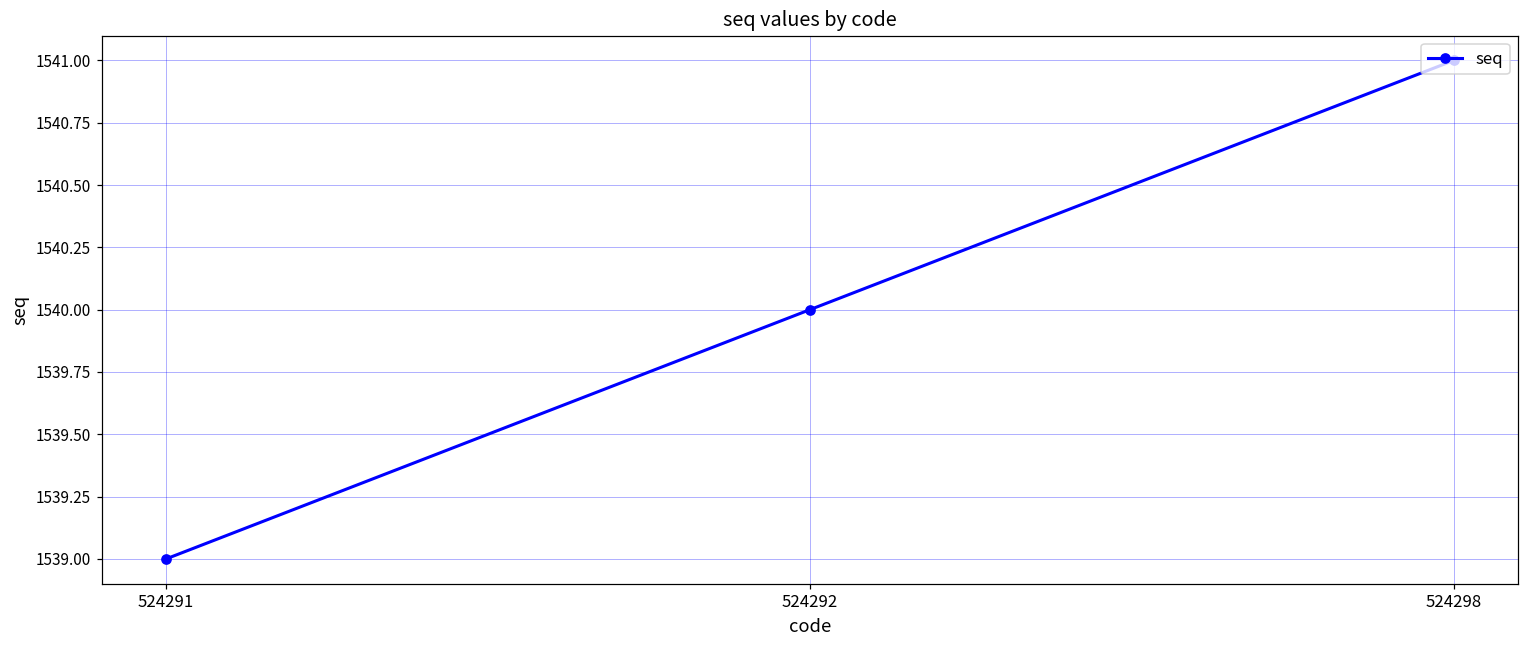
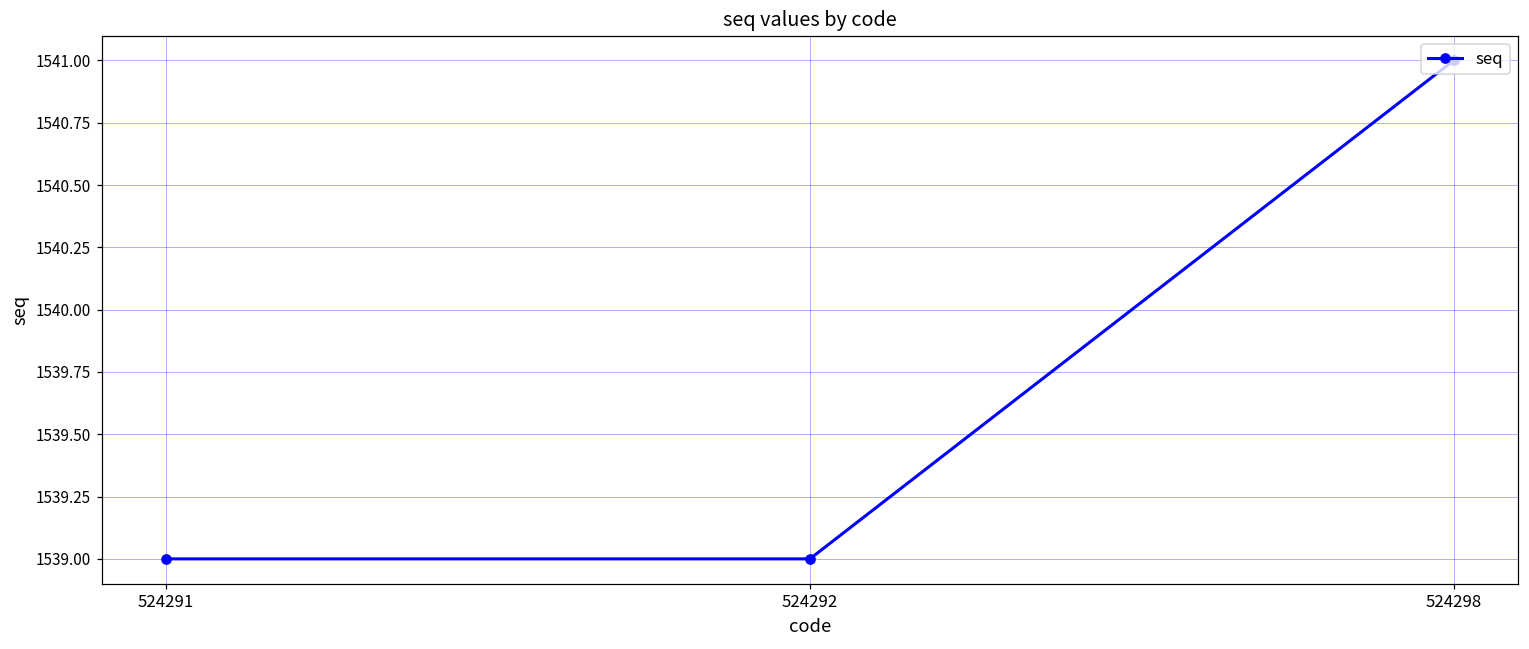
524292: 1540 -> 1539
